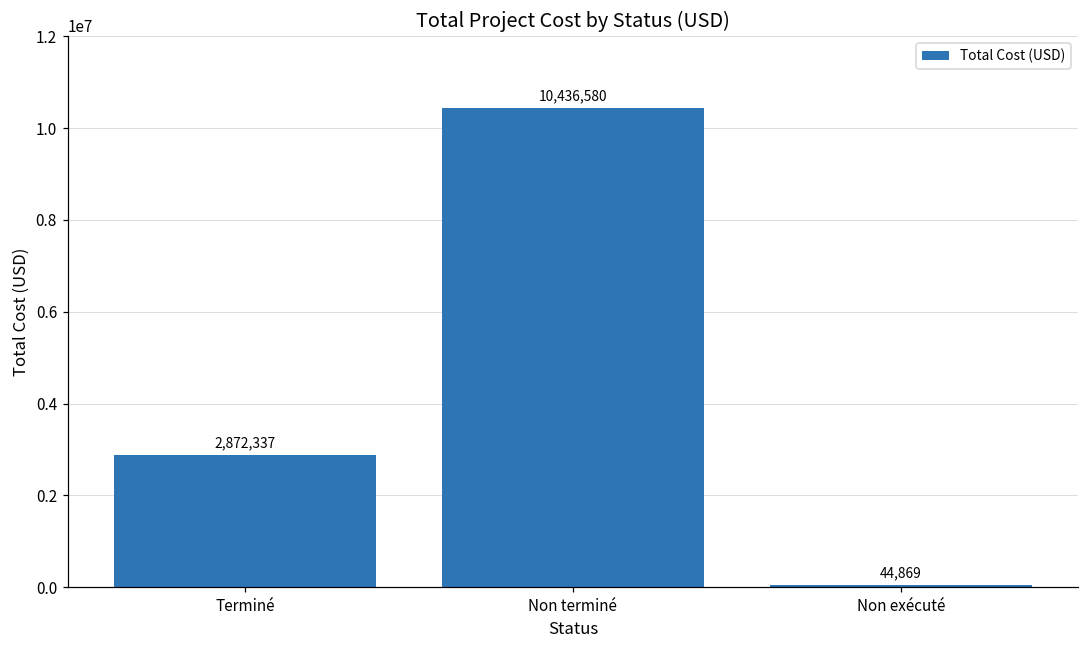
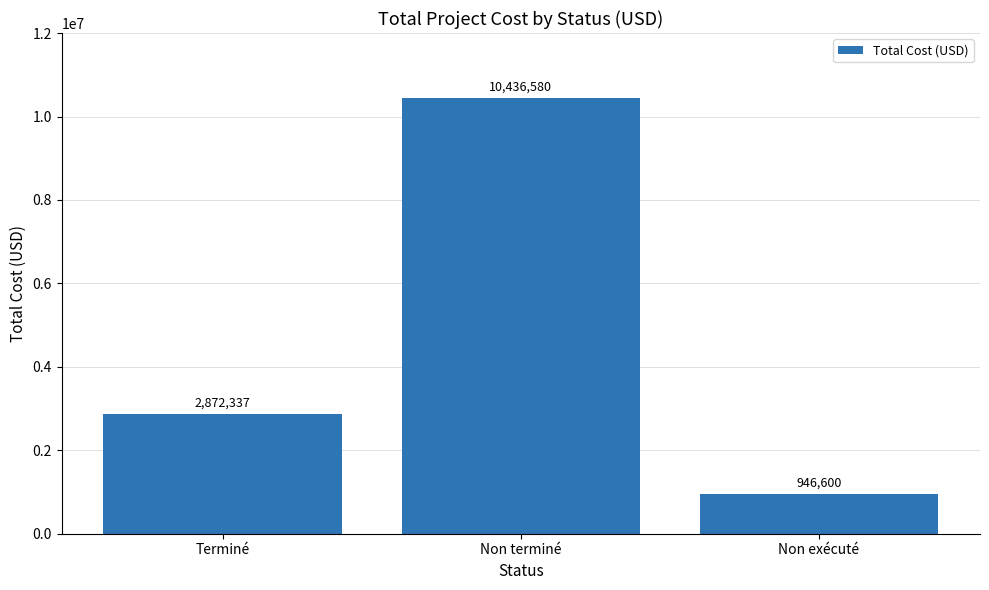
Non exécuté: 44,869 -> 946,600
